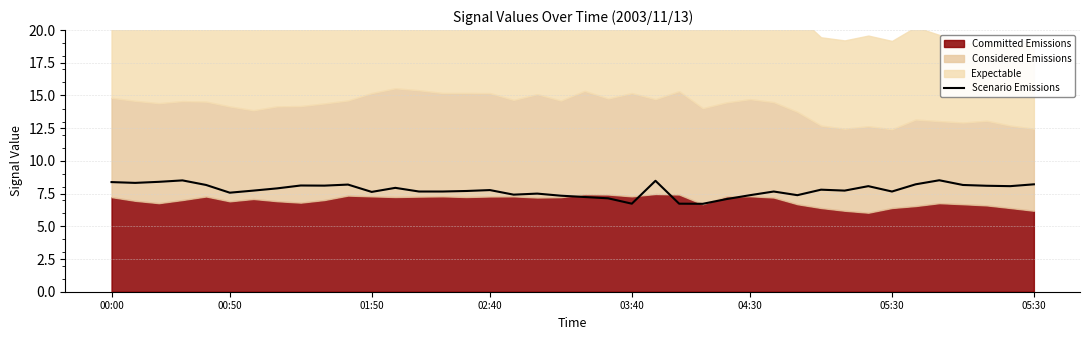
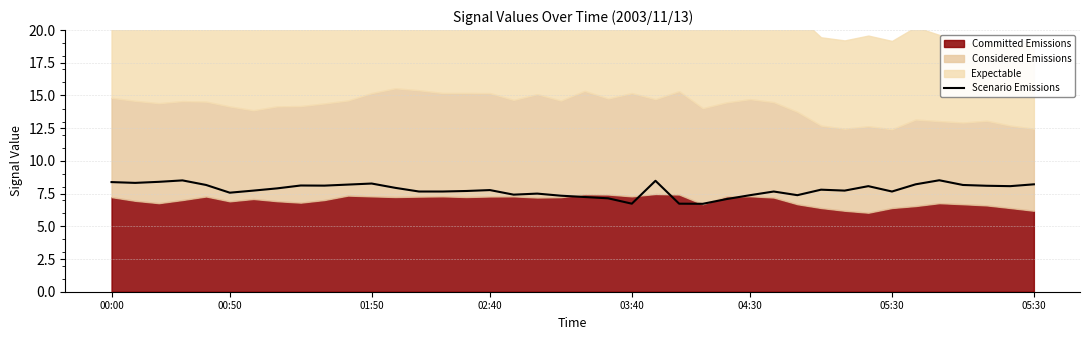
Scenario Emissions, 01:50: 7.6 -> 8.3
